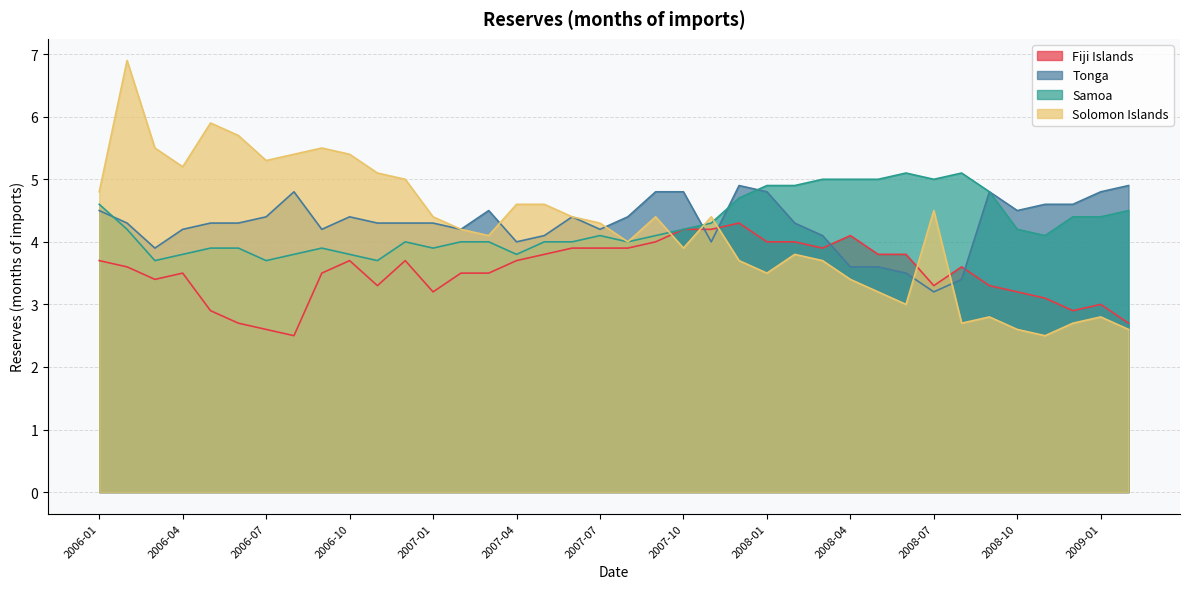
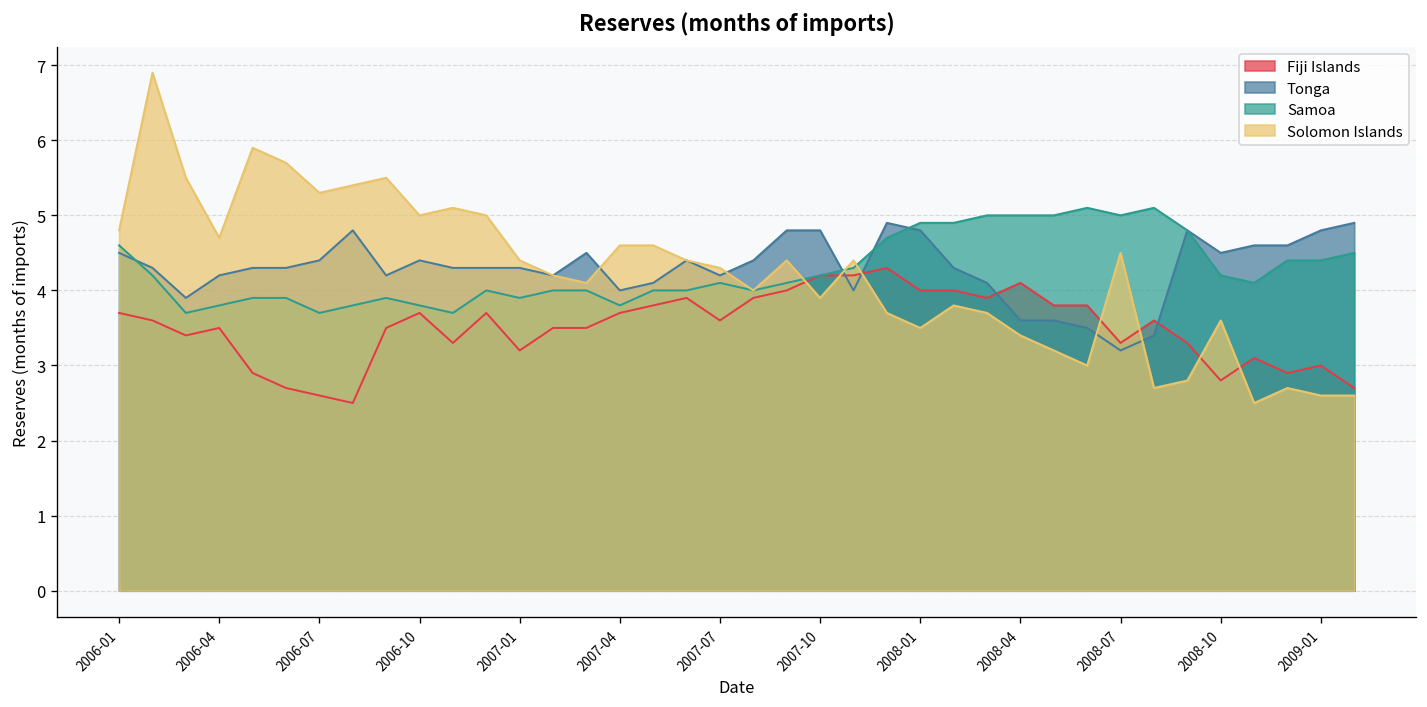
Solomon Islands, 2006-04: 5.2 -> 4.7
Solomon Islands, 2006-10: 5.4 -> 5.0
Fiji Islands, 2007-07: 3.9 -> 3.6
Fiji Islands, 2008-10: 3.2 -> 2.8
Solomon Islands, 2008-10: 2.6 -> 3.6
Solomon Islands, 2009-01: 2.8 -> 2.6
